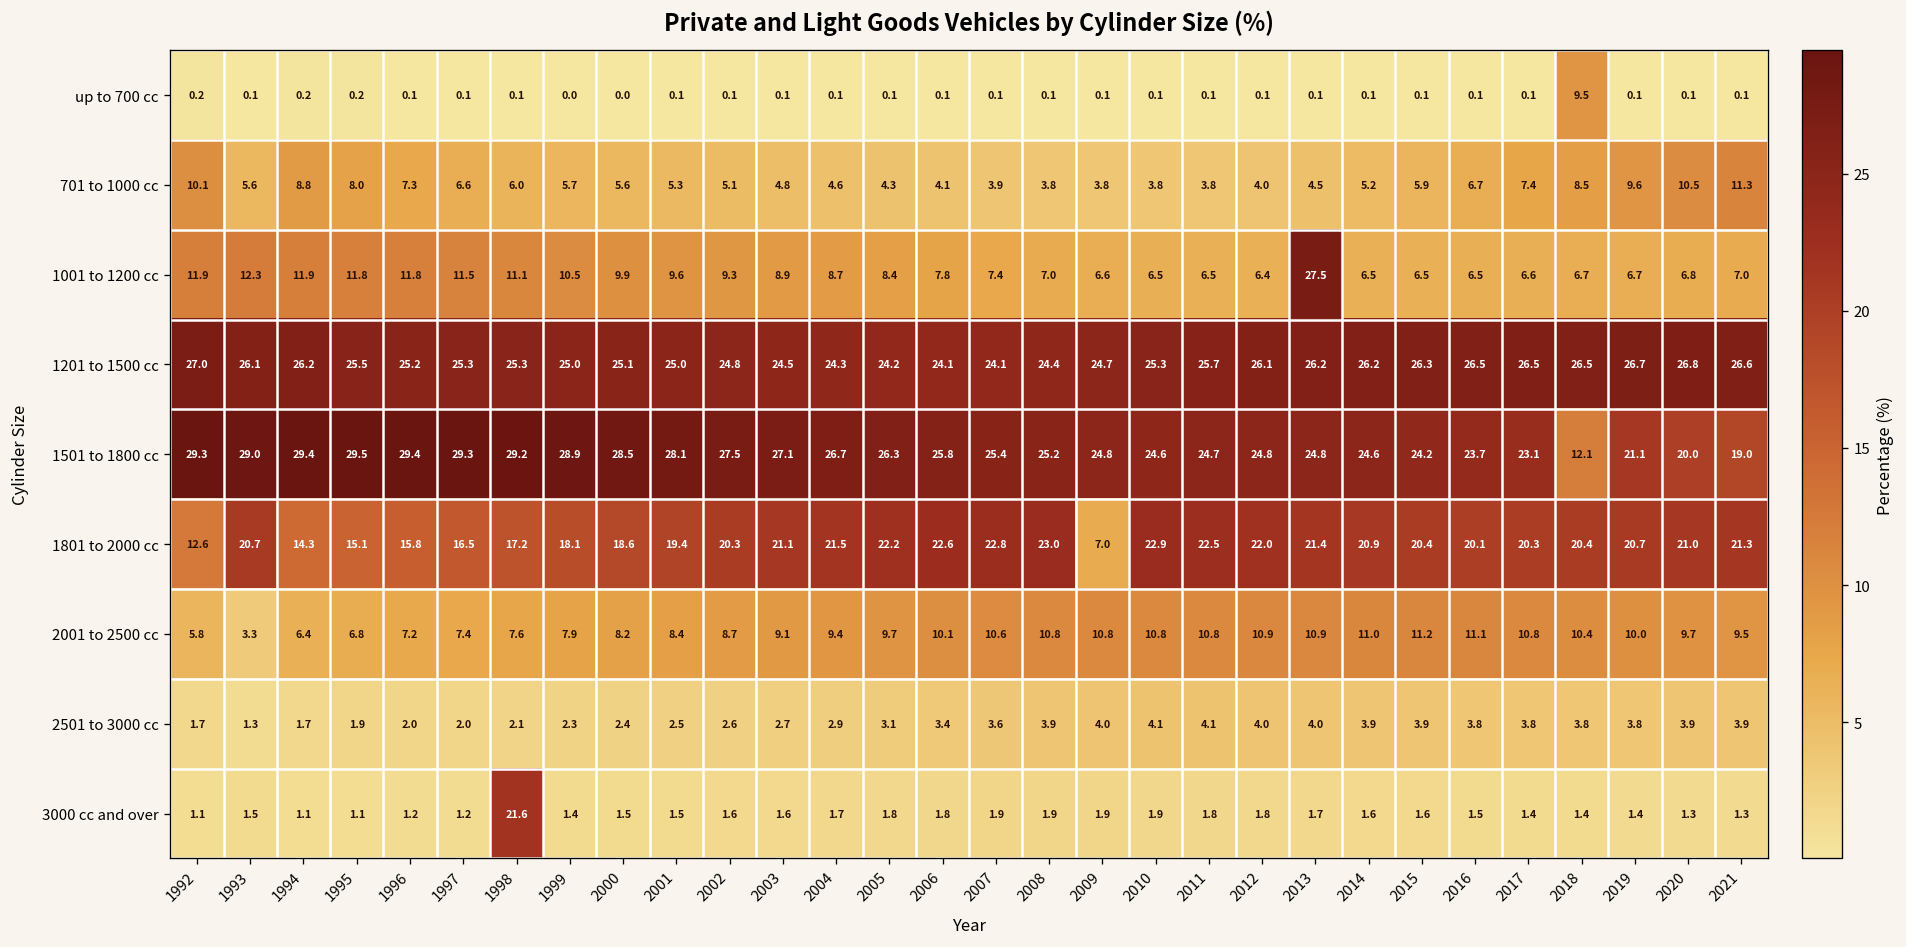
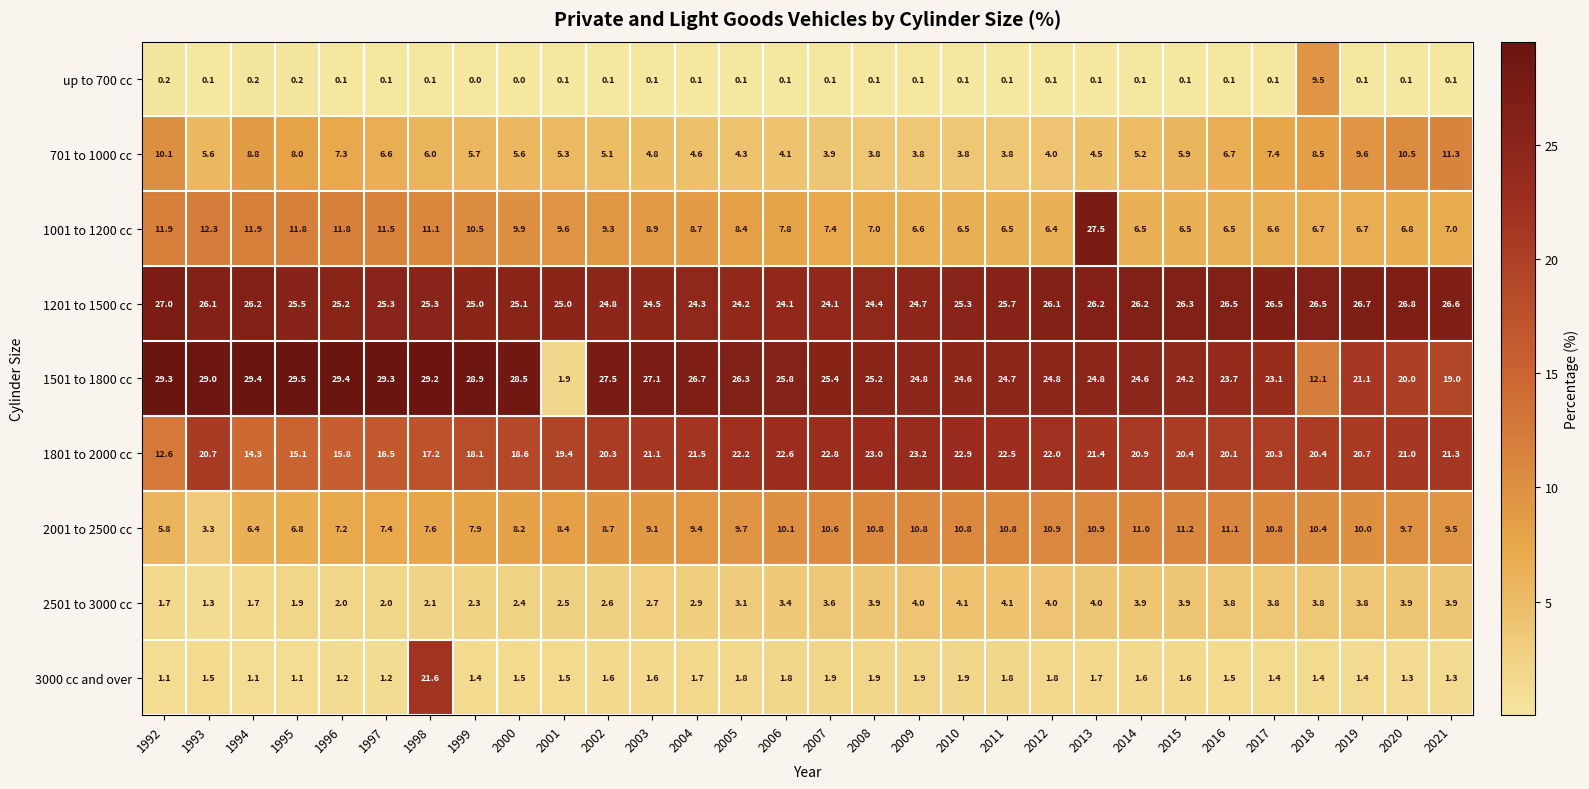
1501 to 1800 cc, 2001: 28.1 -> 1.9
1801 to 2000 cc, 2009: 7.0 -> 23.2
